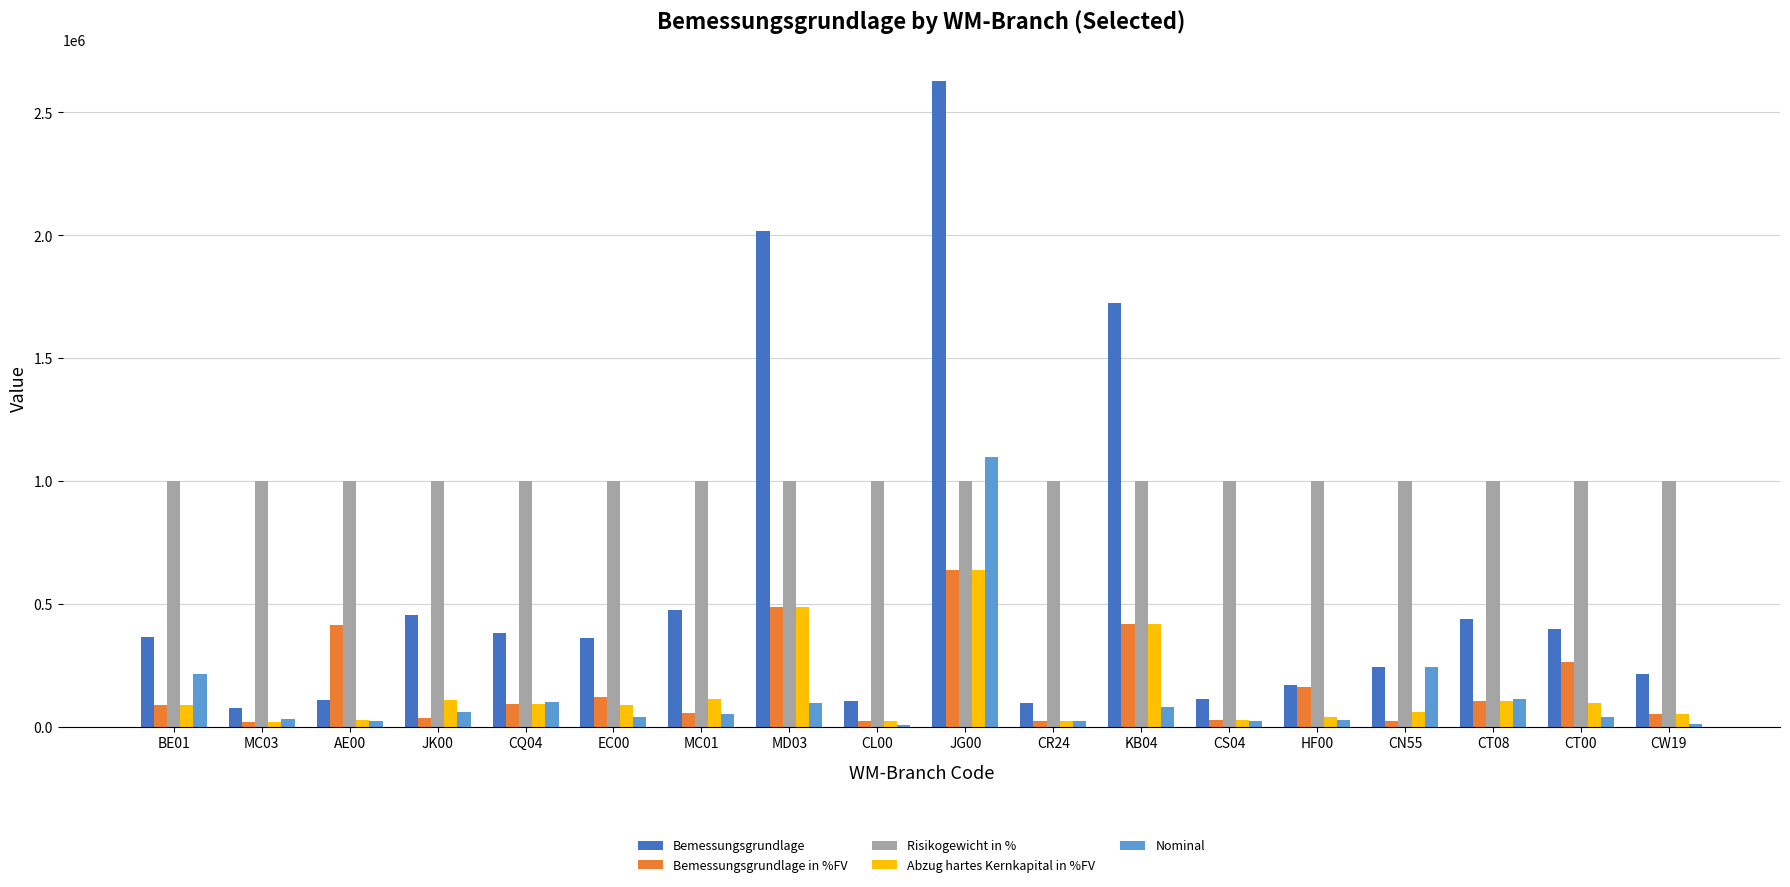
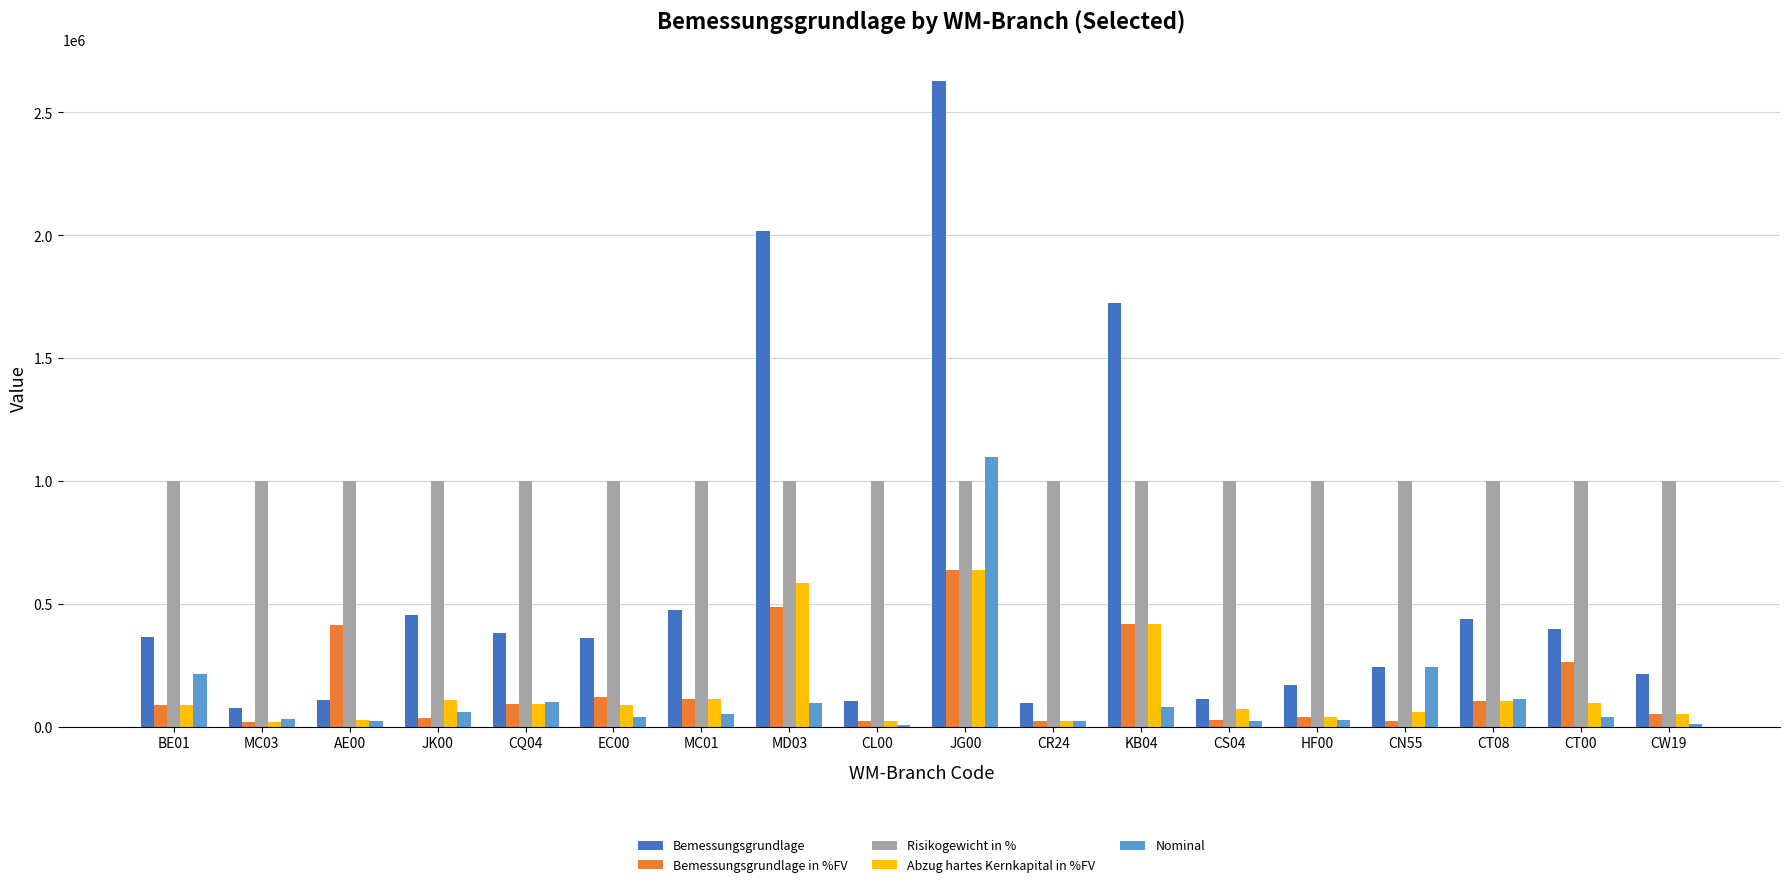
Bemessungsgrundlage in %FV, MC01: 60000 -> 120000
Abzug hartes Kernkapital in %FV, MD03: 490000 -> 590000
Abzug hartes Kernkapital in %FV, CS04: 30000 -> 70000
Bemessungsgrundlage in %FV, HF00: 160000 -> 40000
